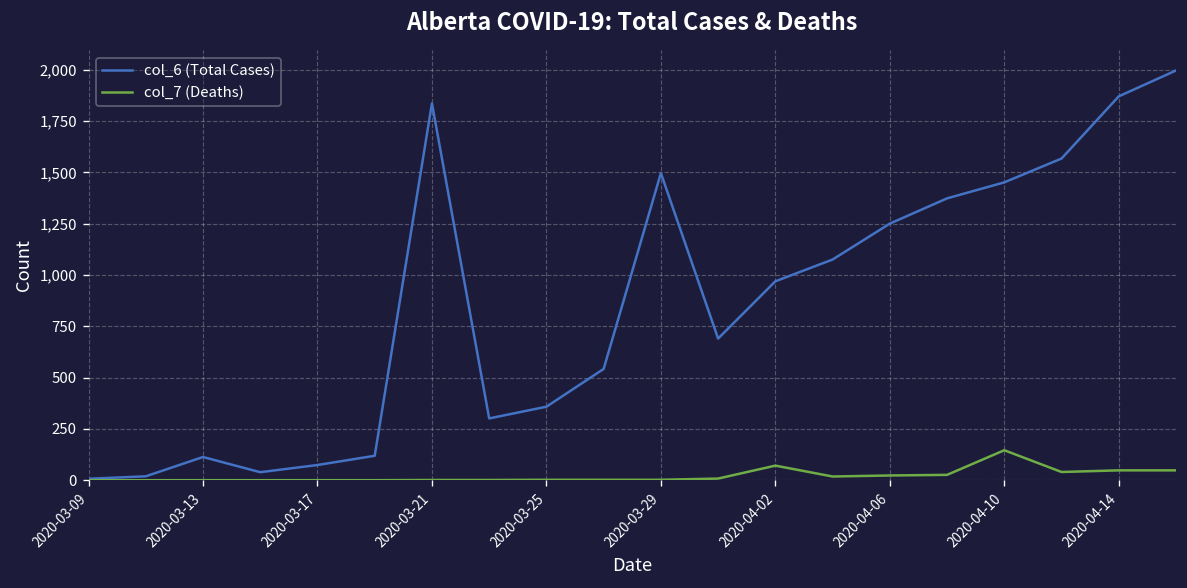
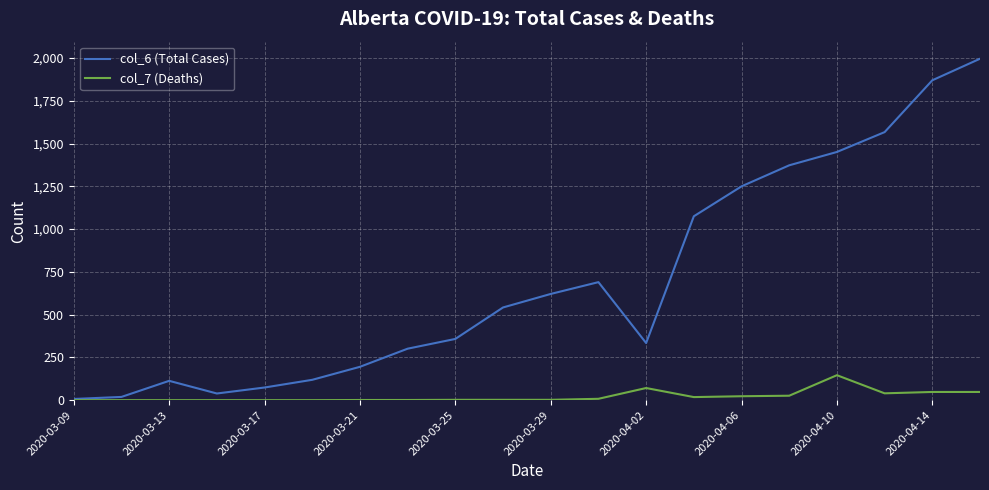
col_6 (Total Cases), 2020-03-21: 1,840 -> 200
col_6 (Total Cases), 2020-03-29: 1,500 -> 620
col_6 (Total Cases), 2020-04-02: 970 -> 330
